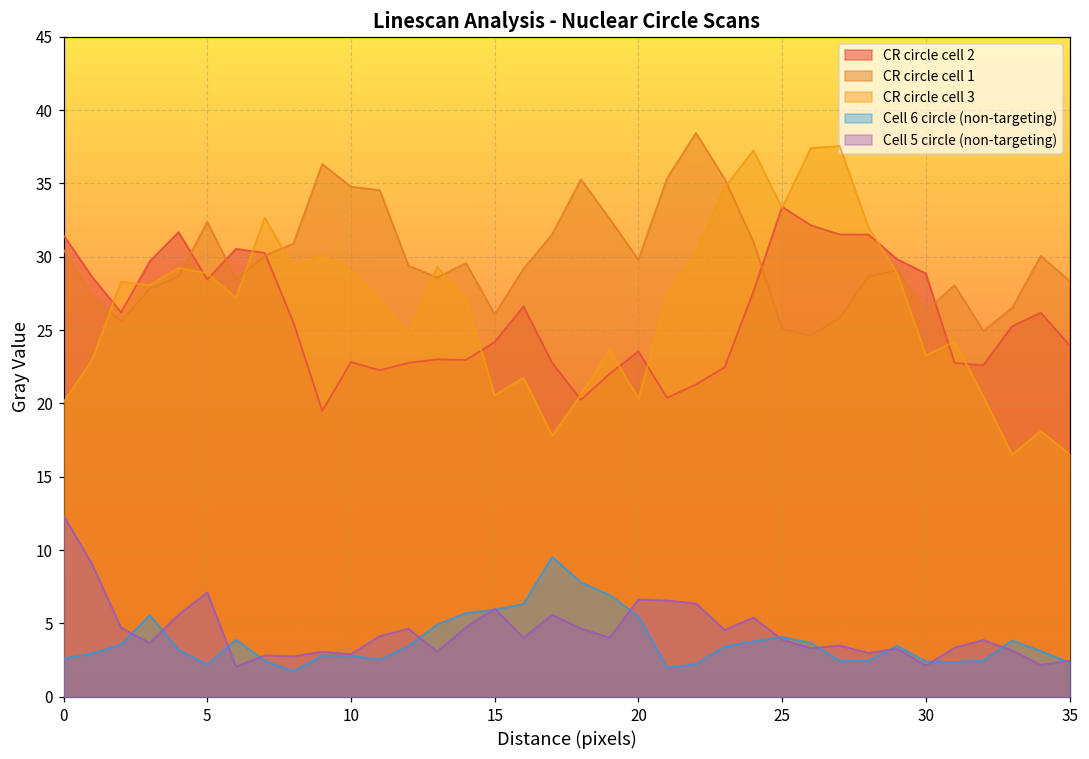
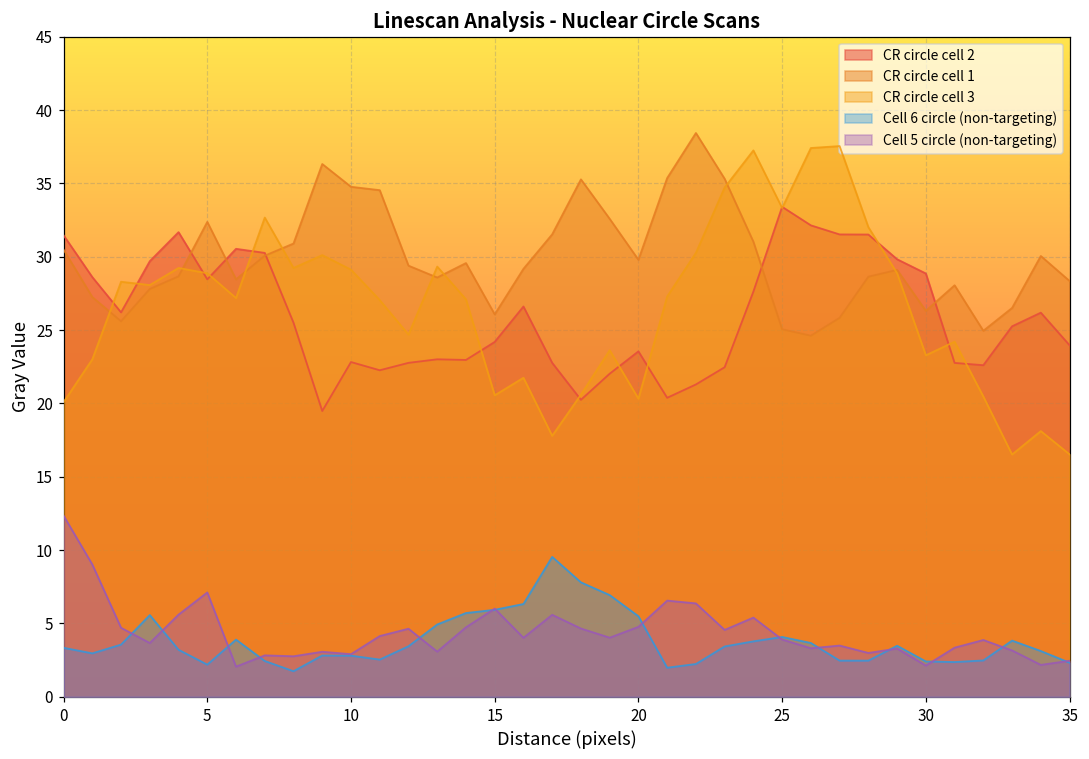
Cell 6 circle (non-targeting), 0: 2.6 -> 3.3
Cell 5 circle (non-targeting), 20: 6.6 -> 4.8
